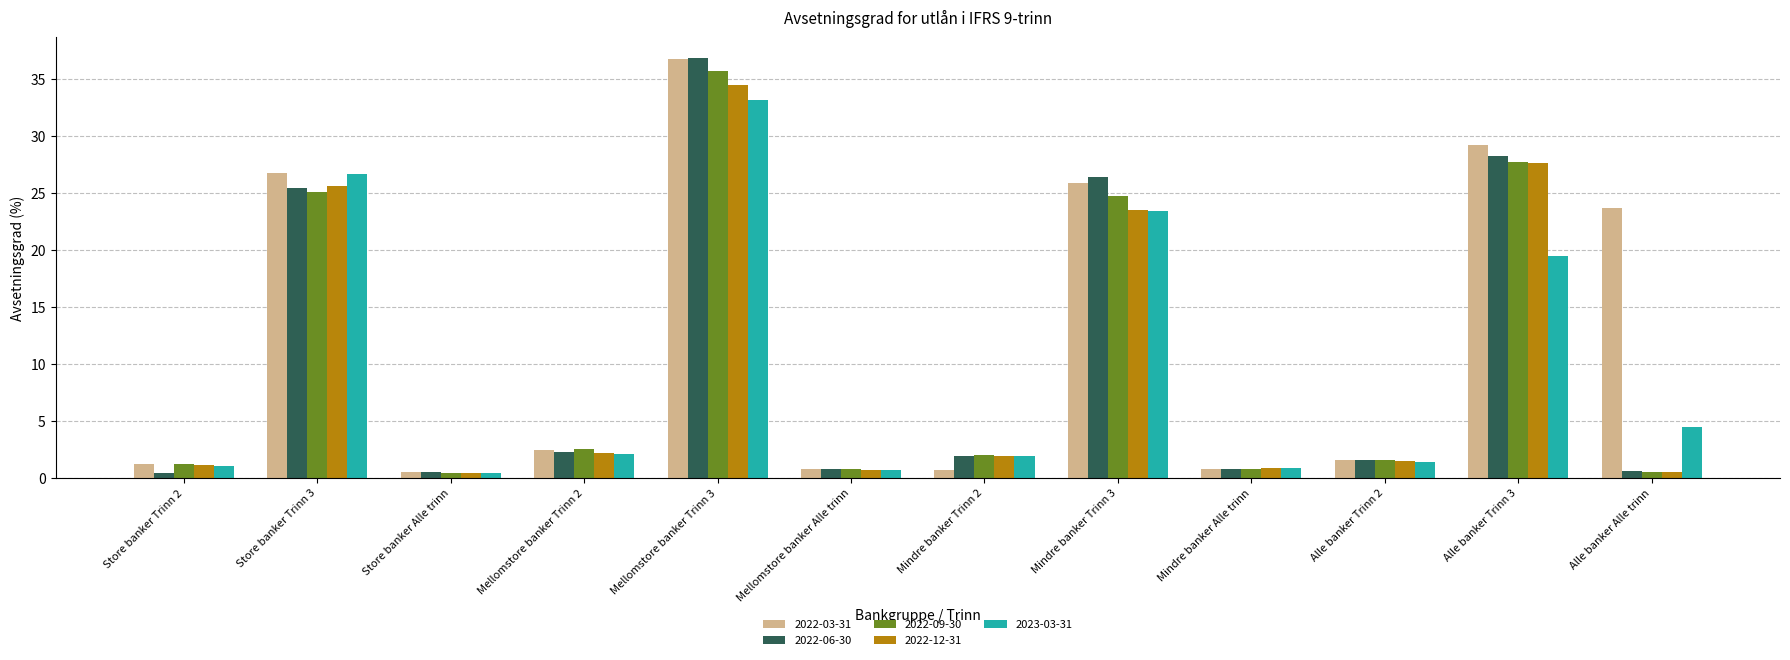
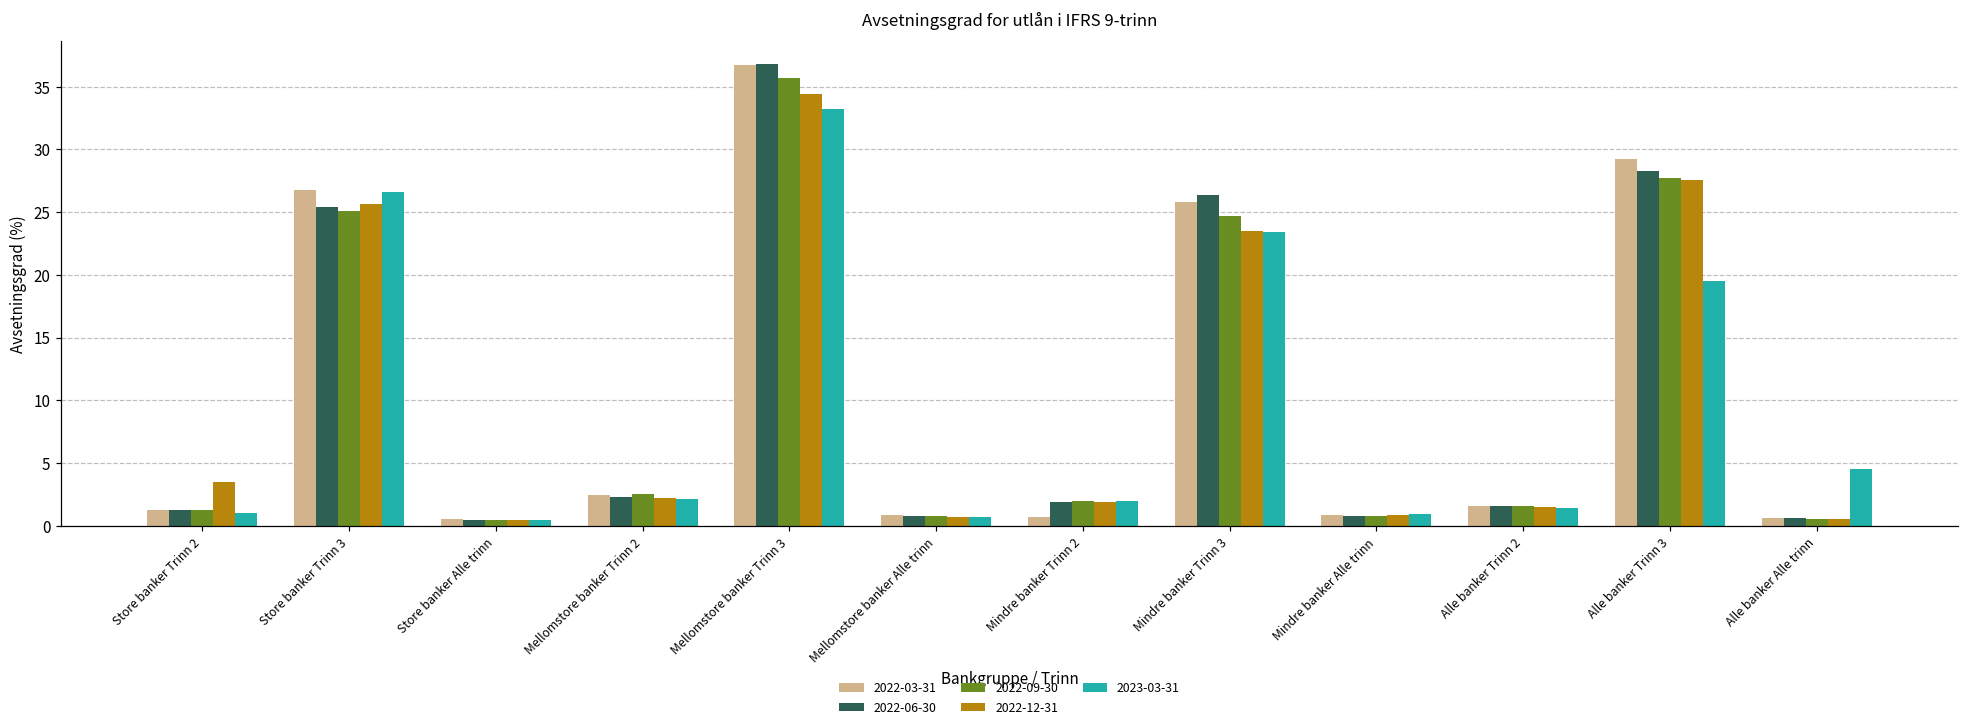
2022-06-30, Store banker Trinn 2: 0.4 -> 1.2
2022-12-31, Store banker Trinn 2: 1.1 -> 3.5
2022-03-31, Alle banker Alle trinn: 23.7 -> 0.6
